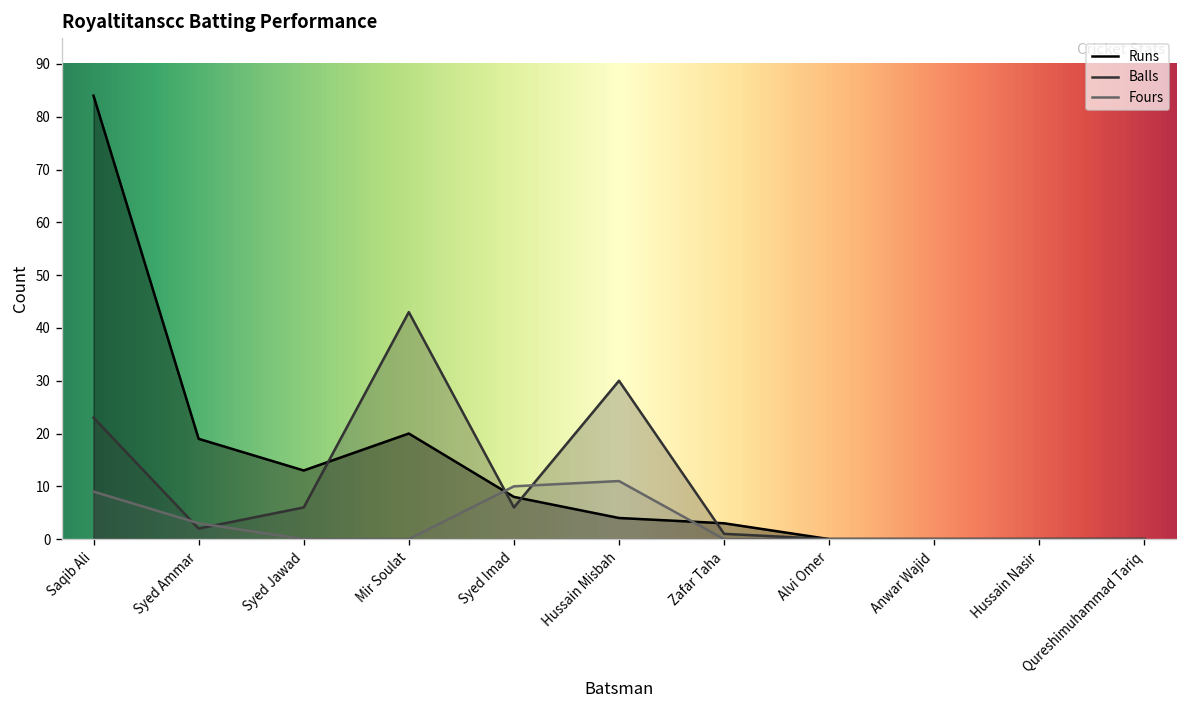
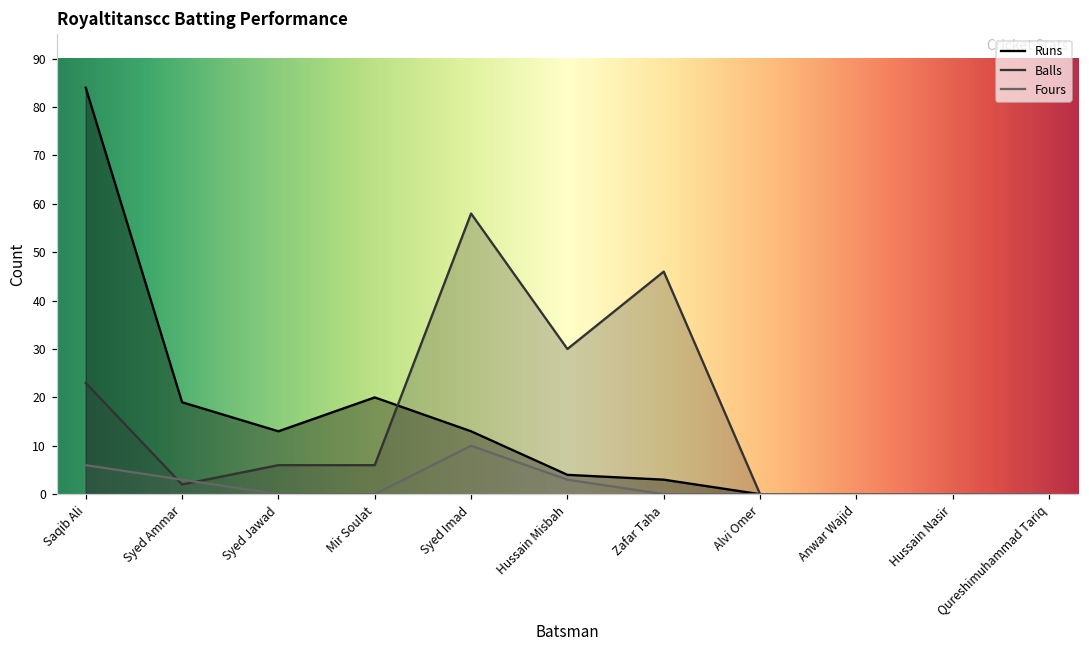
Fours, Saqib Ali: 9 -> 6
Balls, Mir Soulat: 43 -> 6
Runs, Syed Imad: 8 -> 13
Balls, Syed Imad: 6 -> 58
Fours, Hussain Misbah: 11 -> 3
Balls, Zafar Taha: 1 -> 46
